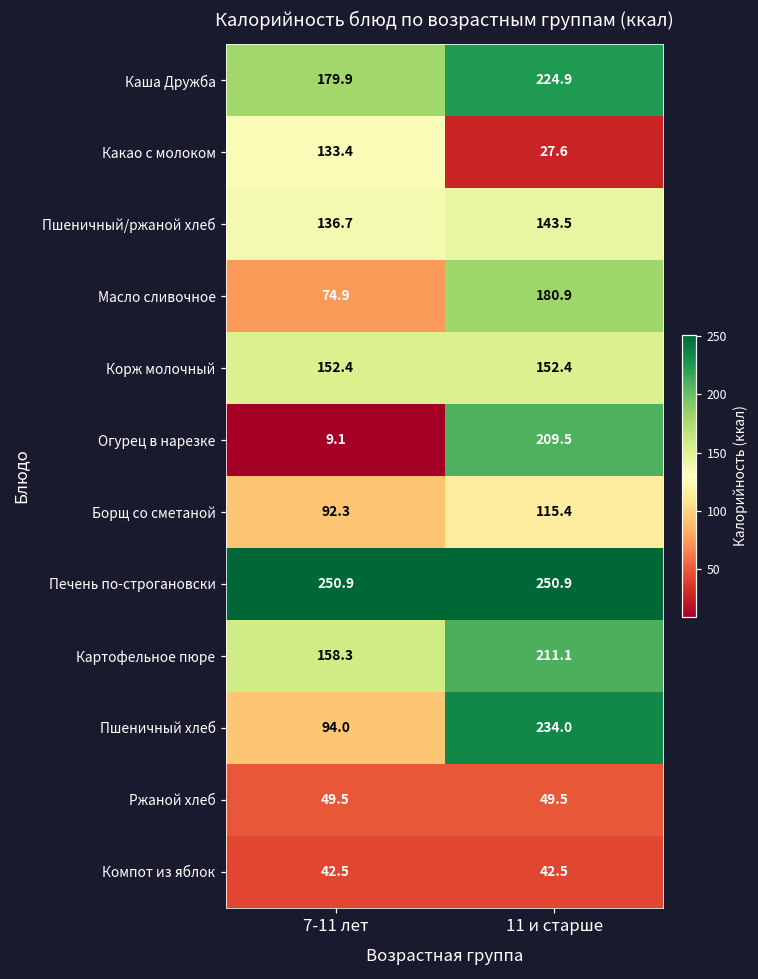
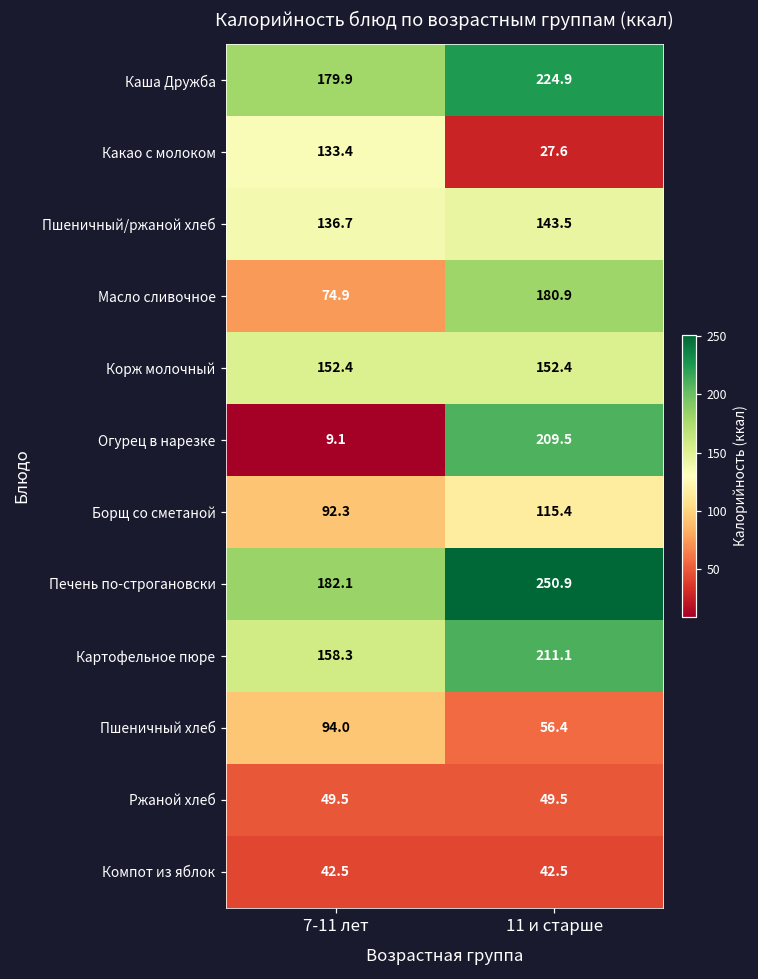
Печень по-строгановски, 7-11 лет: 250.9 -> 182.1
Пшеничный хлеб, 11 и старше: 234.0 -> 56.4
